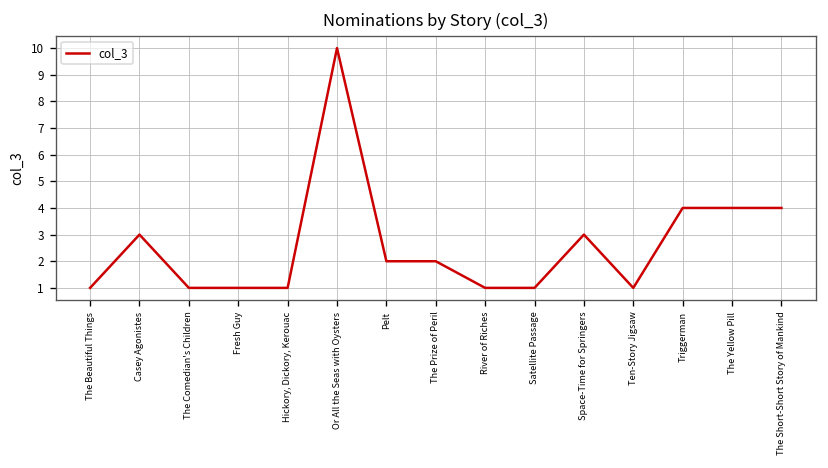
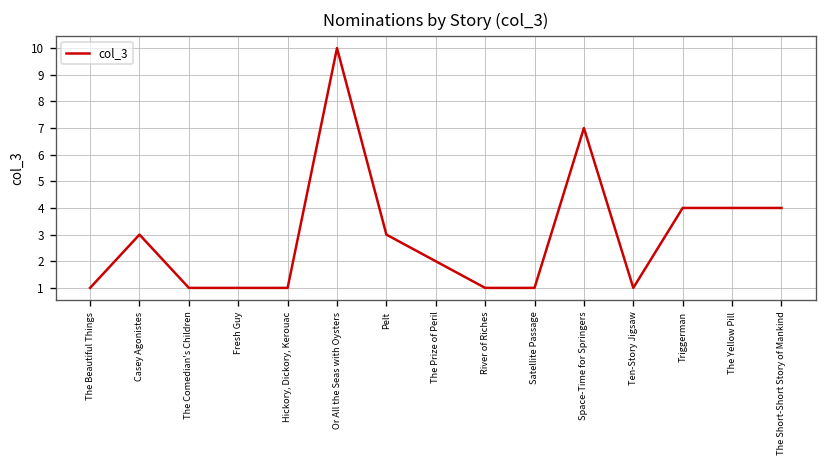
Pelt: 2 -> 3
Space-Time for Springers: 3 -> 7
